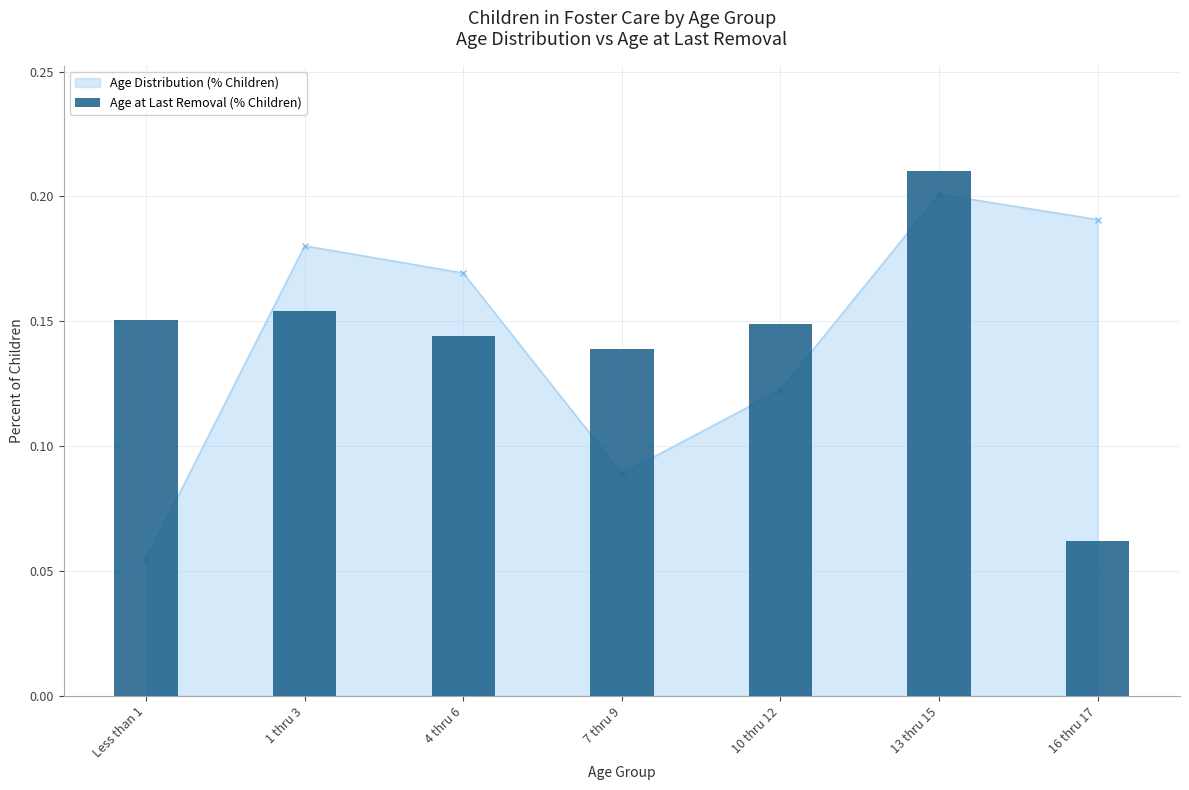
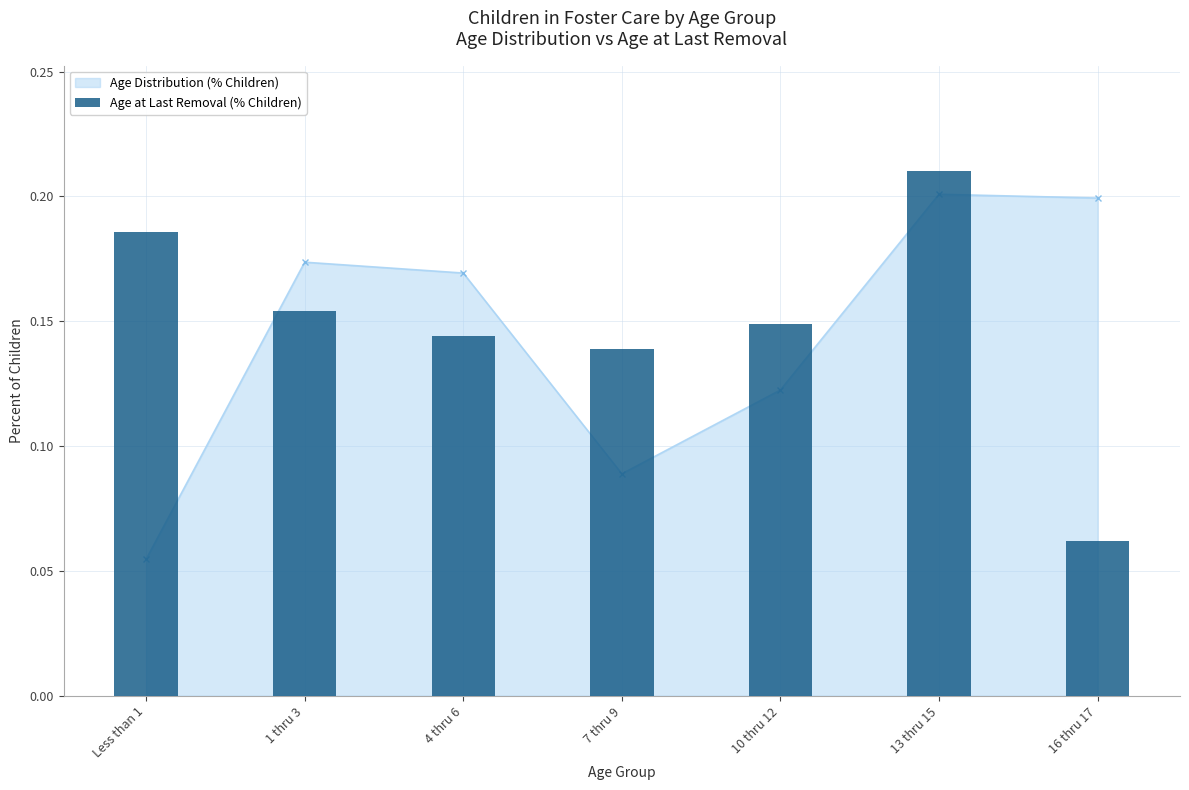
Age at Last Removal (% Children), Less than 1: 0.150 -> 0.186
Age Distribution (% Children), 1 thru 3: 0.180 -> 0.174
Age Distribution (% Children), 16 thru 17: 0.191 -> 0.199
